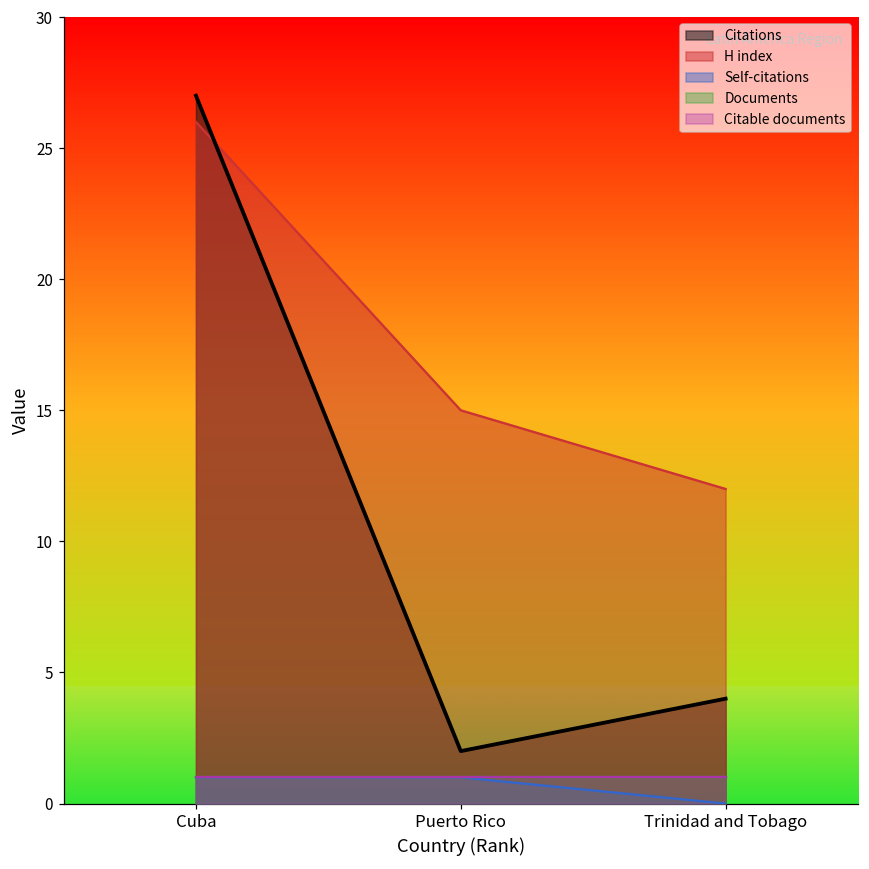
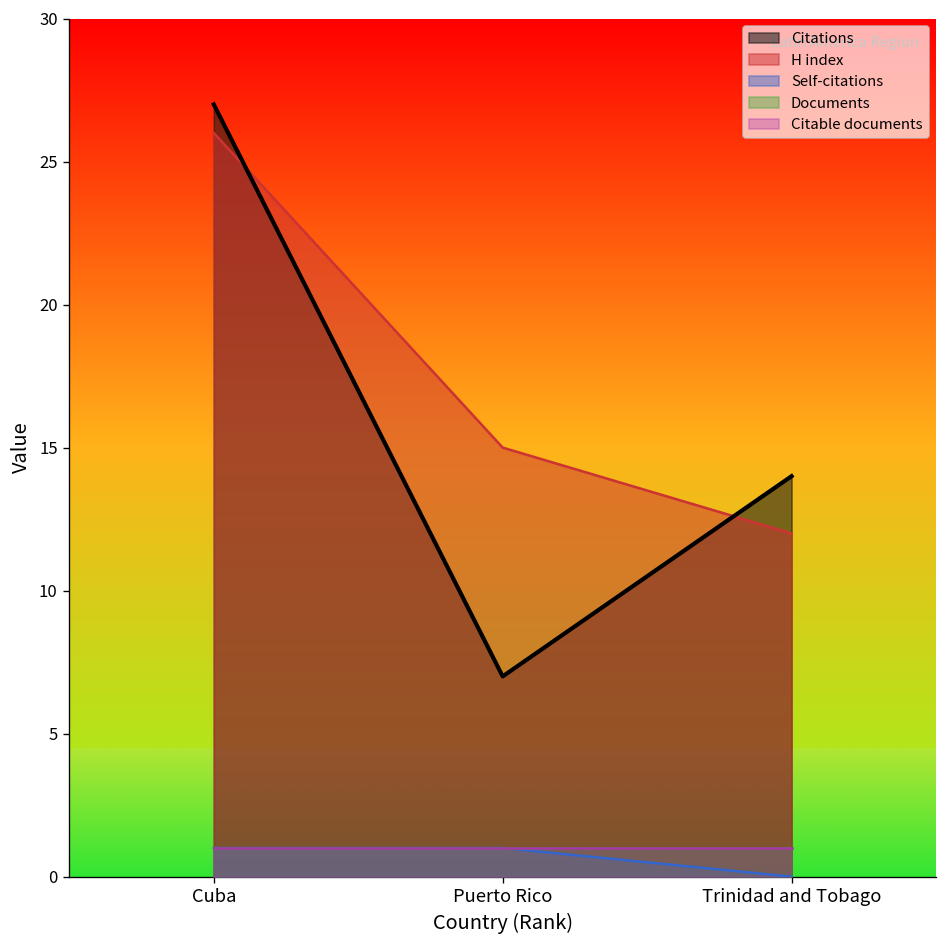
Citations, Puerto Rico: 2 -> 7
Citations, Trinidad and Tobago: 4 -> 14
